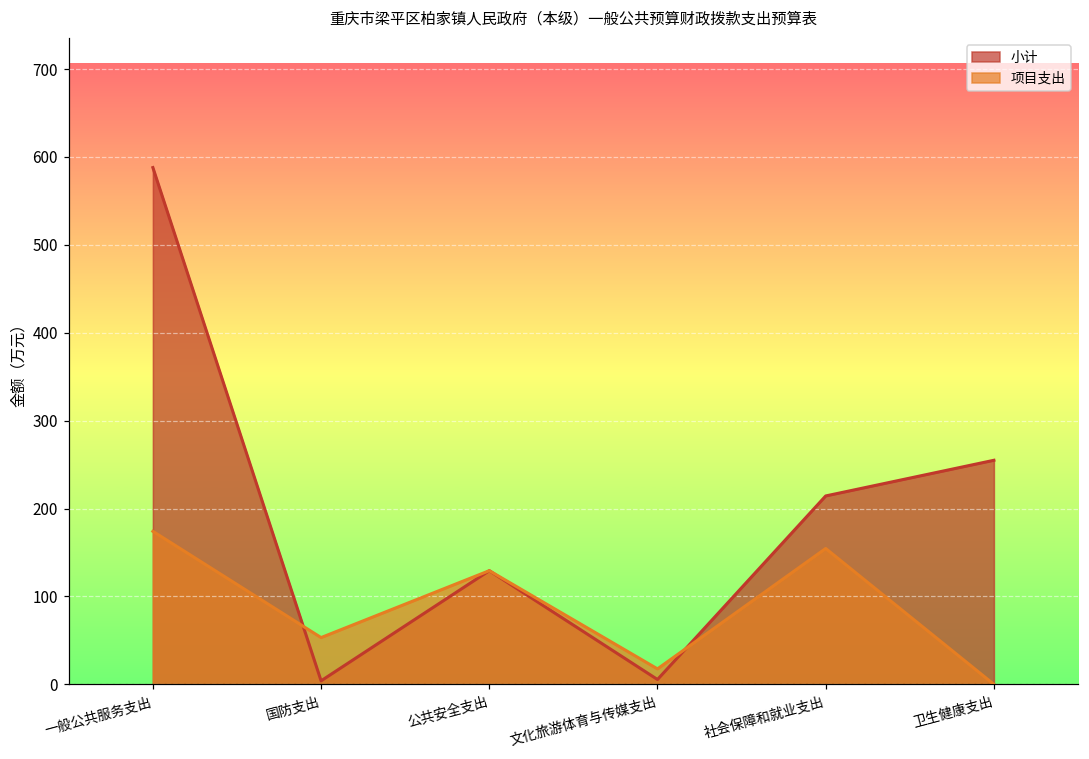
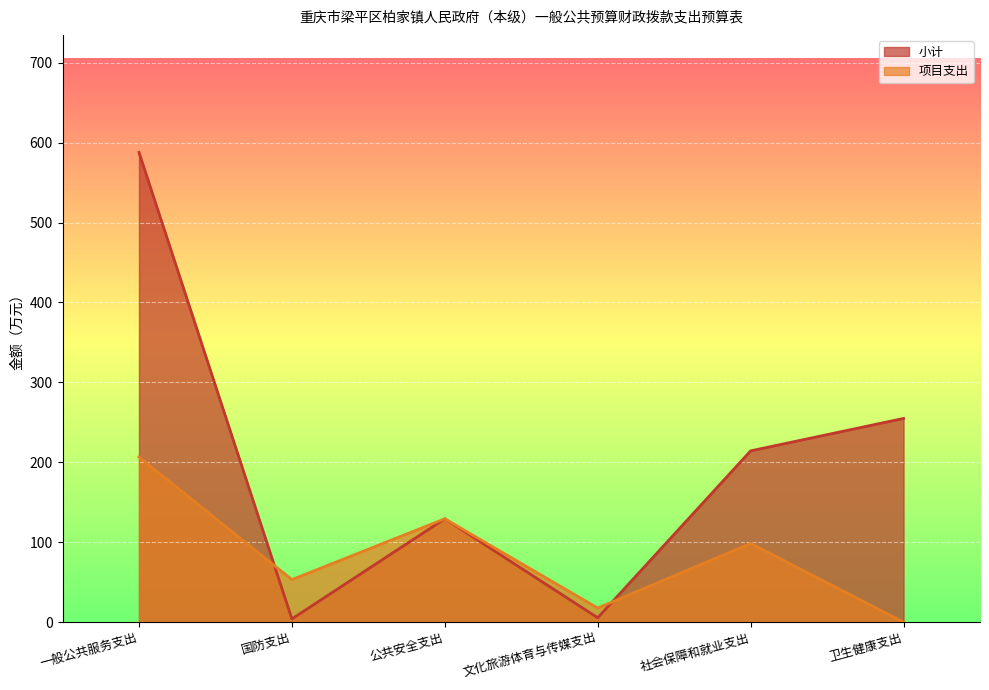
项目支出, 一般公共服务支出: 170 -> 210
项目支出, 社会保障和就业支出: 150 -> 100
